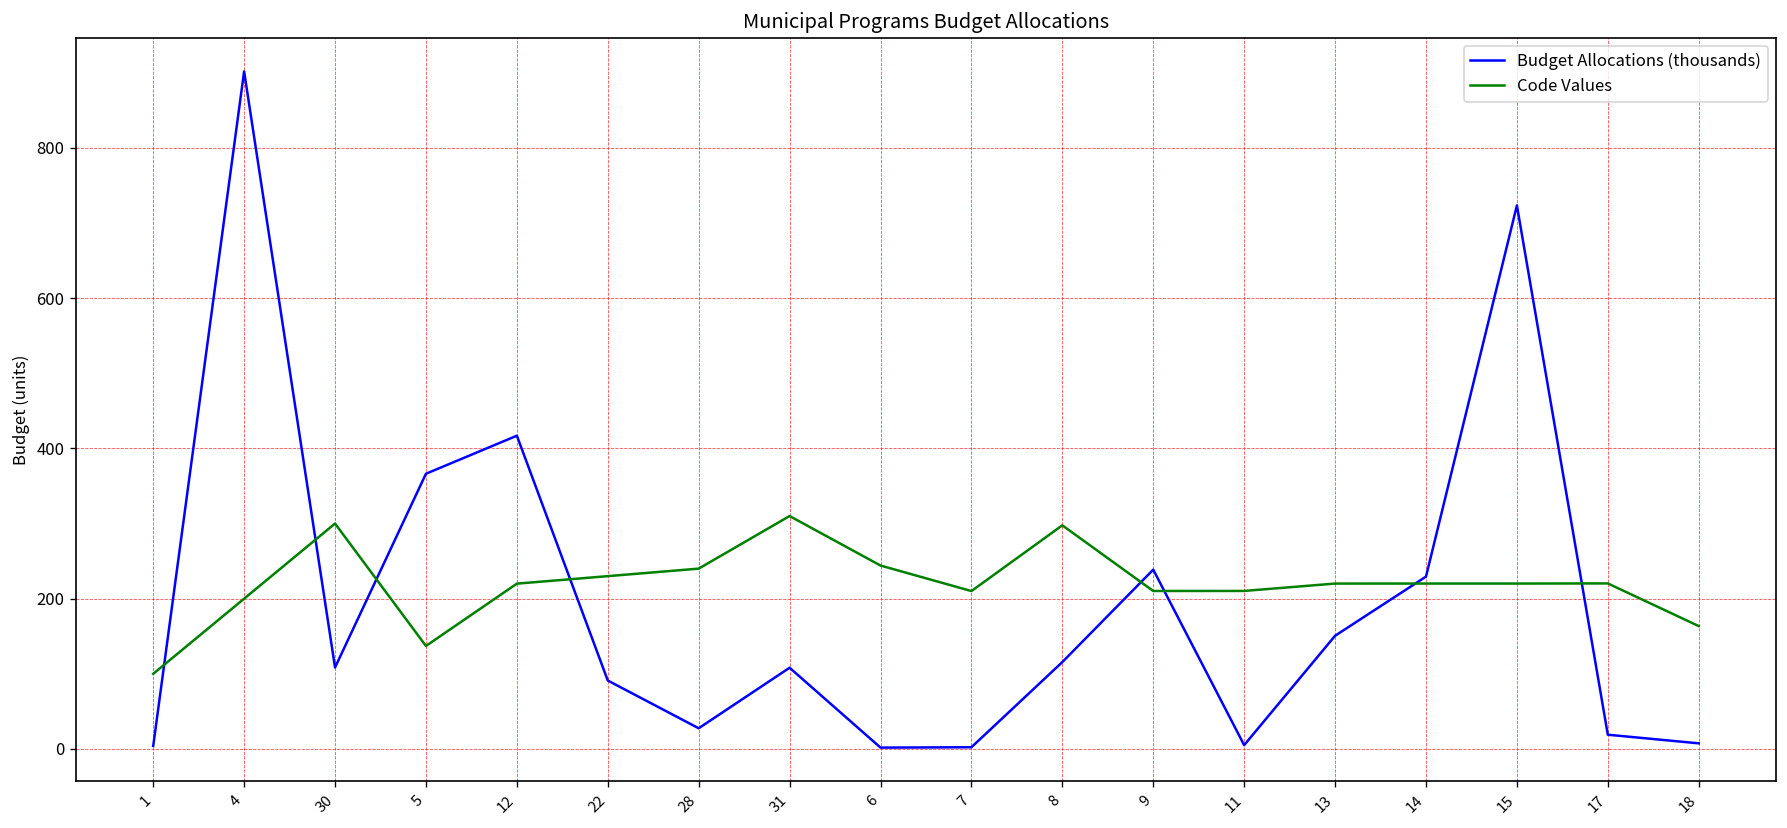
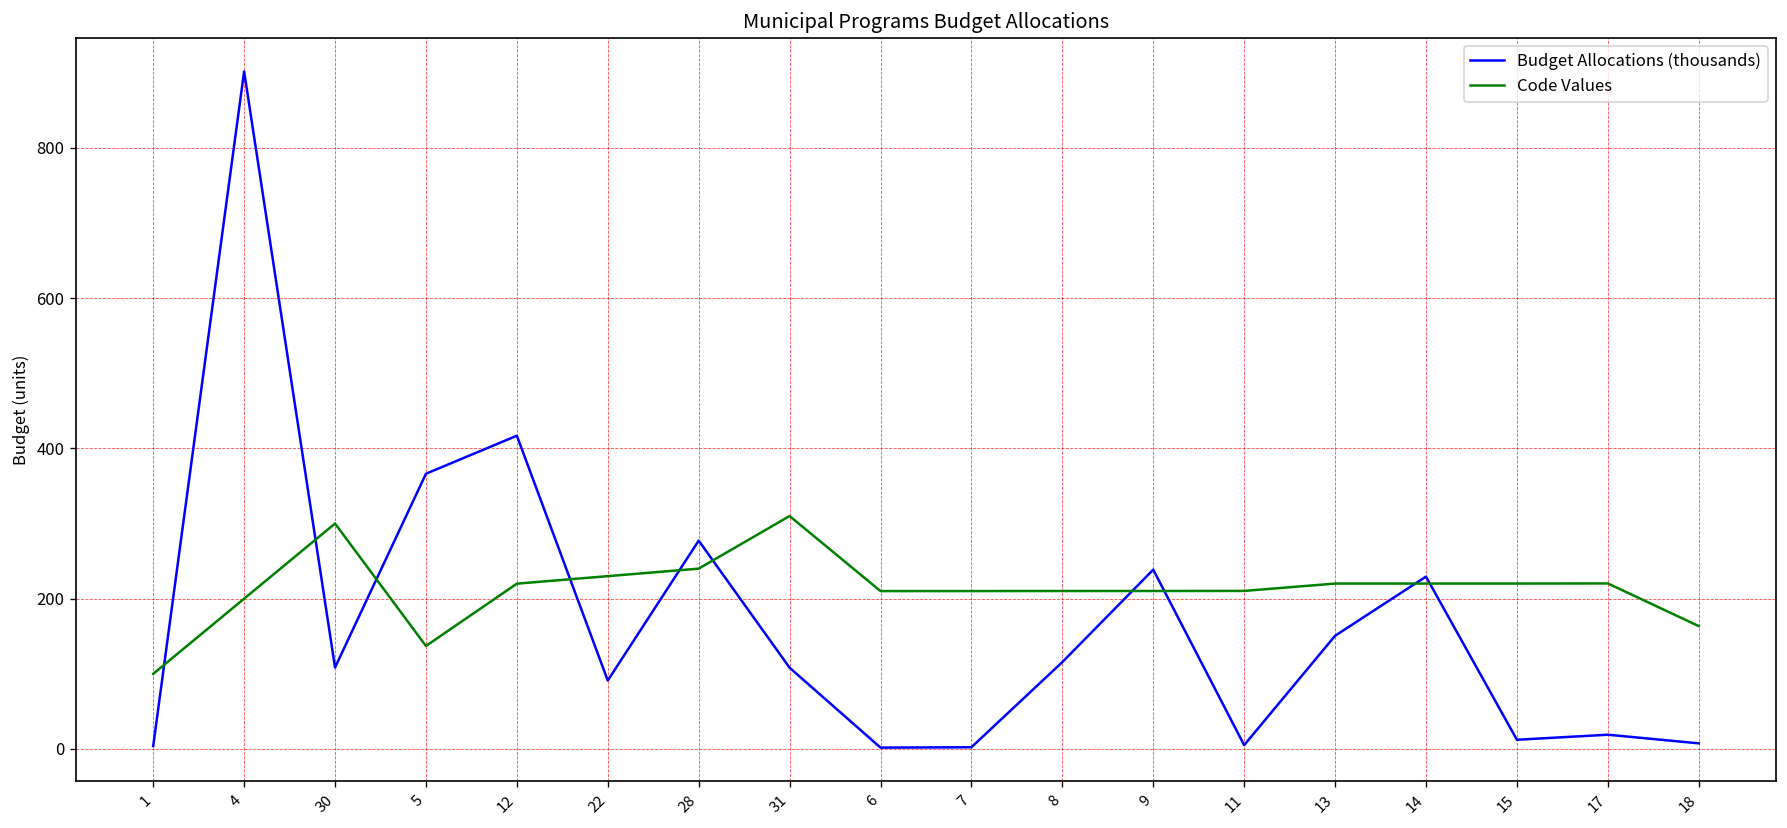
Budget Allocations (thousands), 28: 30 -> 280
Code Values, 6: 240 -> 210
Code Values, 8: 300 -> 210
Budget Allocations (thousands), 15: 720 -> 10
